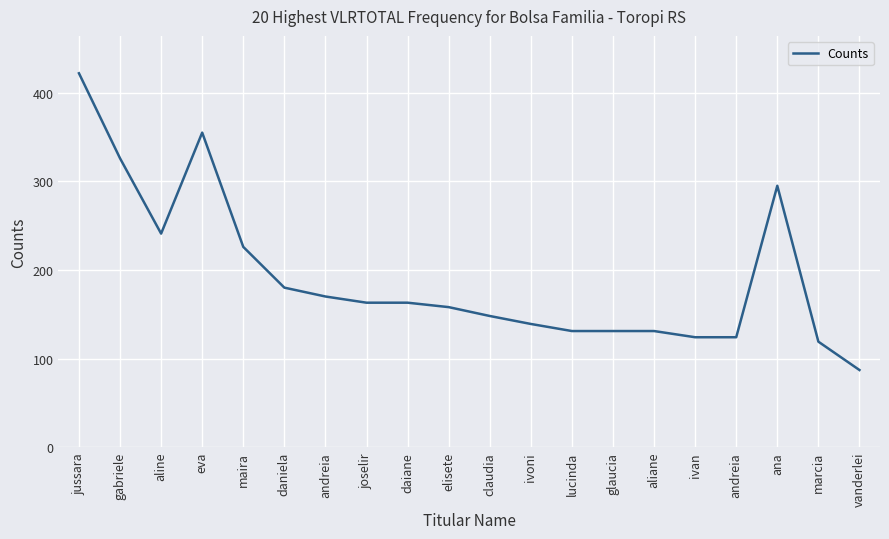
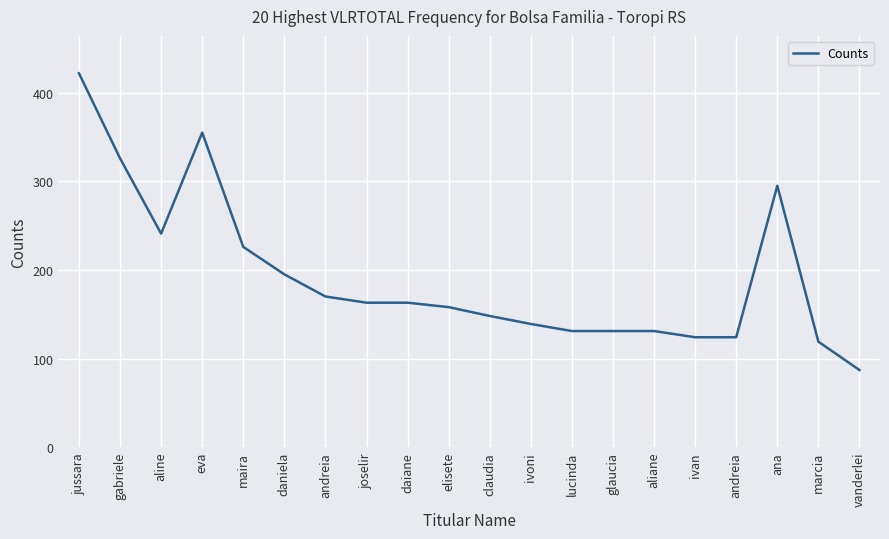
daniela: 180 -> 200
